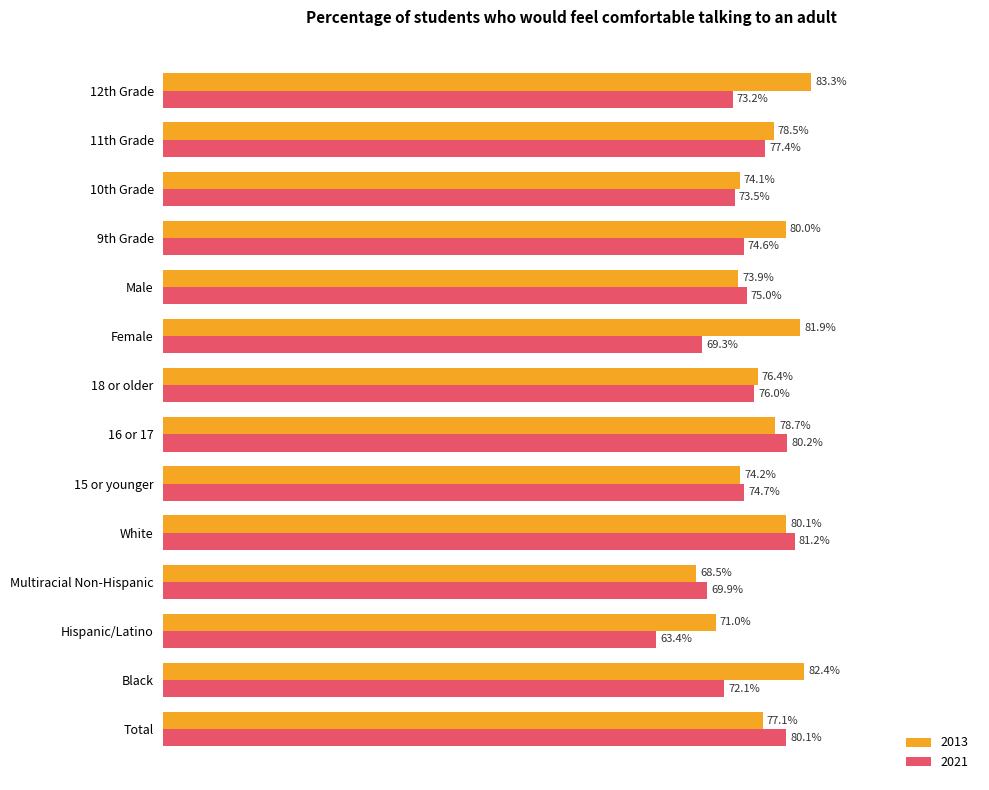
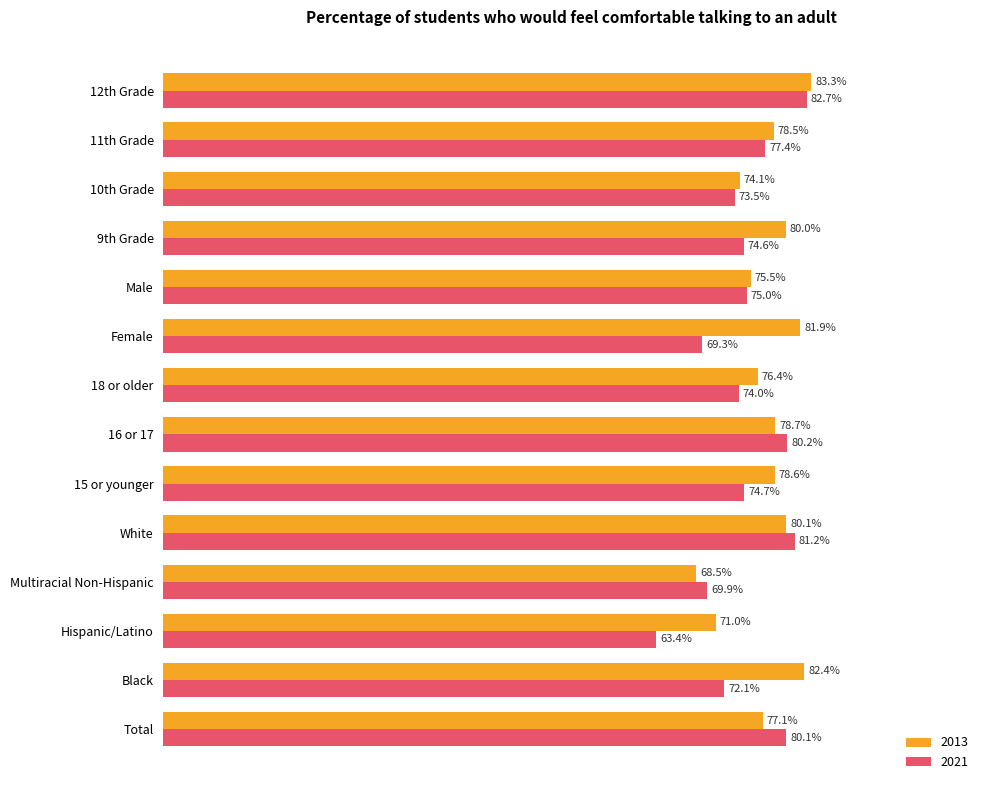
2021, 12th Grade: 73.2% -> 82.7%
2013, Male: 73.9% -> 75.5%
2021, 18 or older: 76.0% -> 74.0%
2013, 15 or younger: 74.2% -> 78.6%
